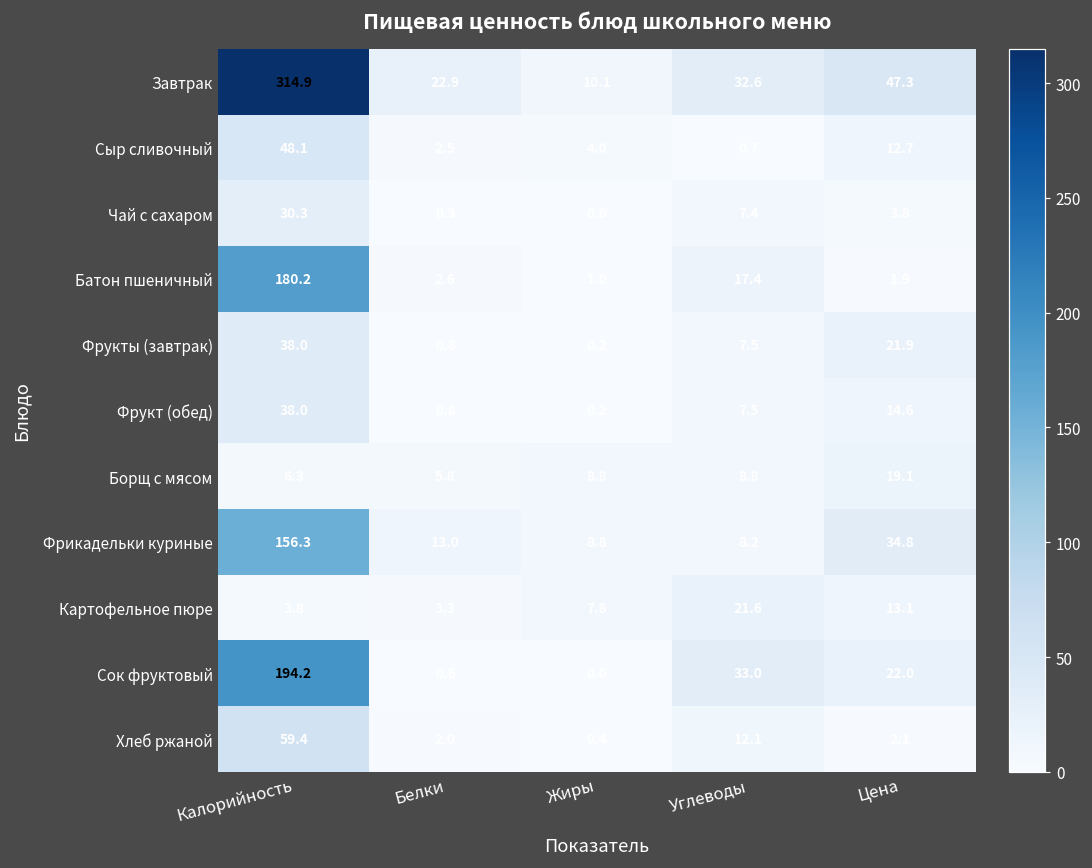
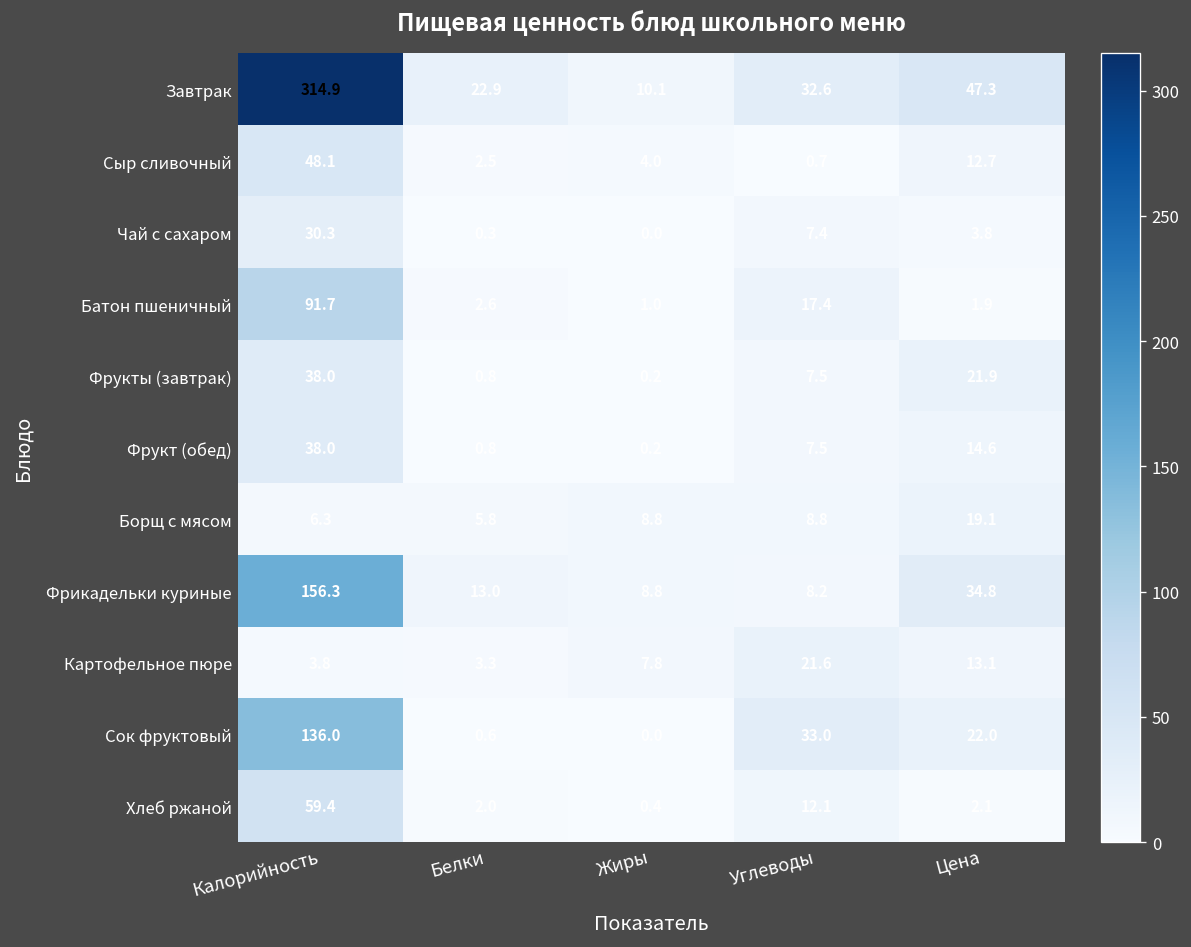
Батон пшеничный, Калорийность: 180.2 -> 91.7
Сок фруктовый, Калорийность: 194.2 -> 136.0
